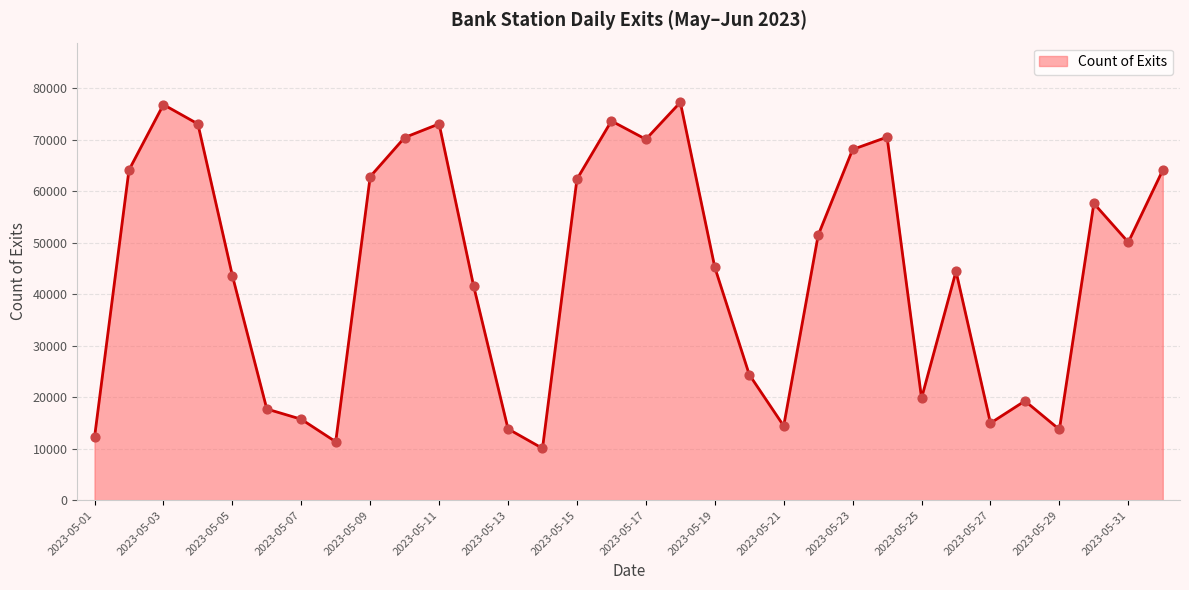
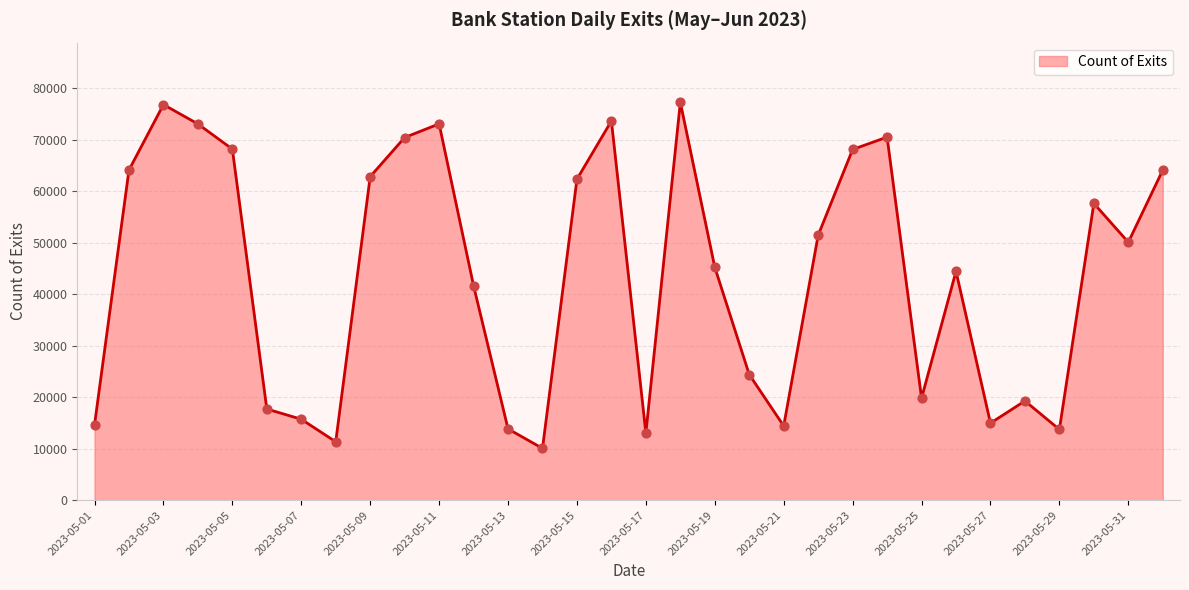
2023-05-01: 12000 -> 15000
2023-05-05: 44000 -> 68000
2023-05-17: 70000 -> 13000
